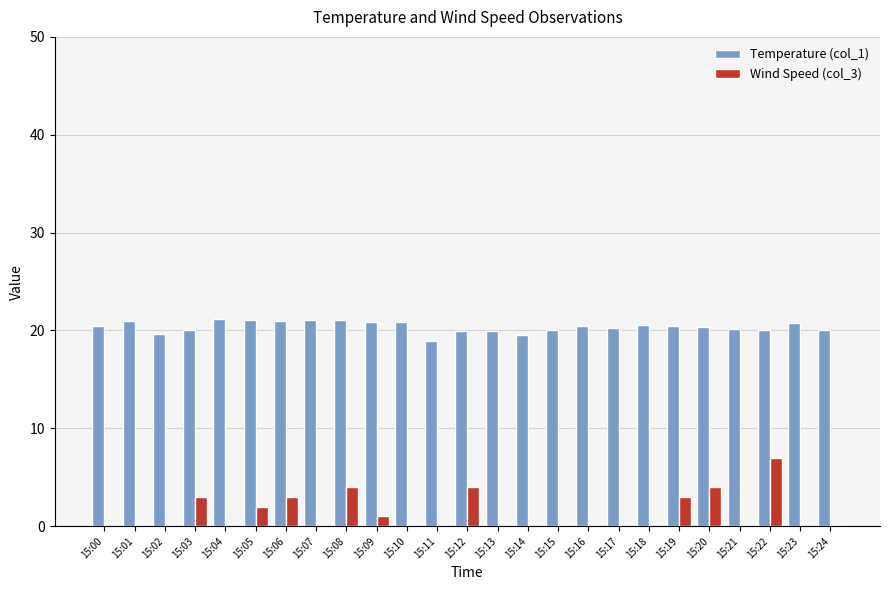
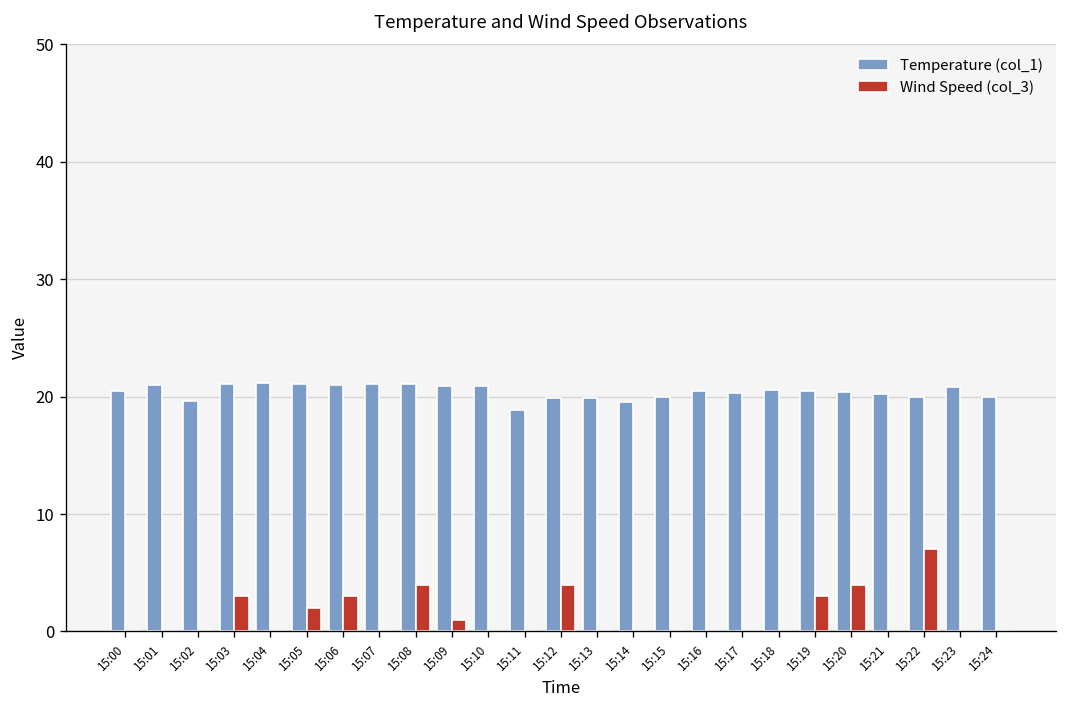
Temperature (col_1), 15:03: 20 -> 21
